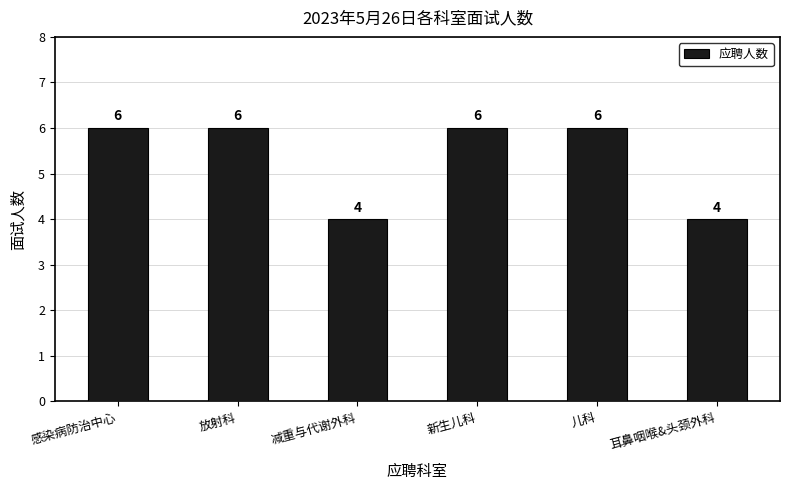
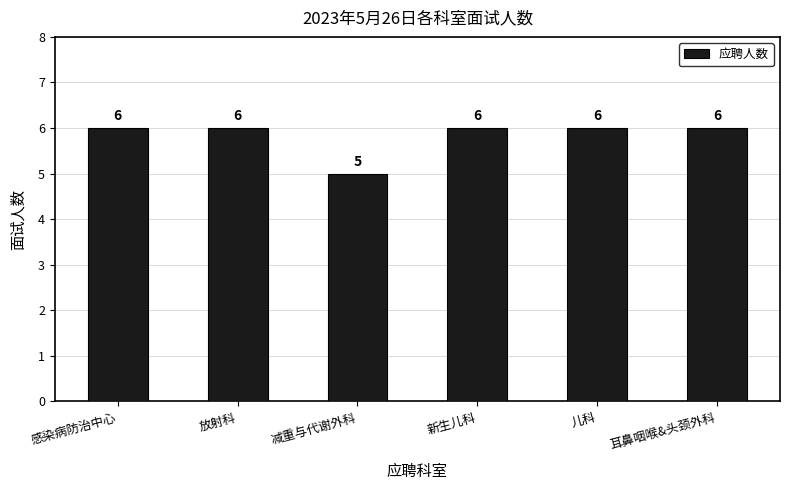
减重与代谢外科: 4 -> 5
耳鼻咽喉&头颈外科: 4 -> 6
